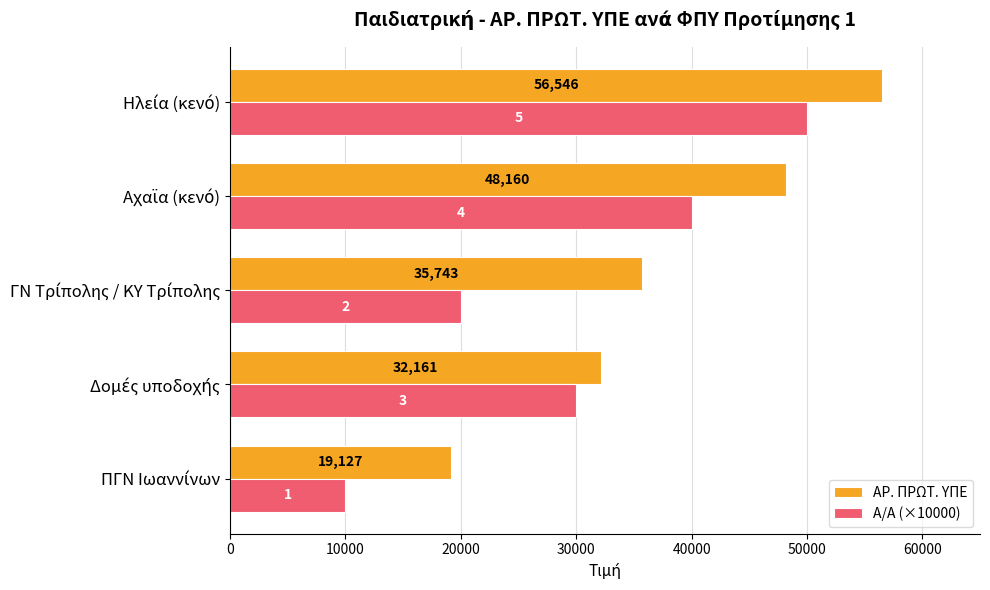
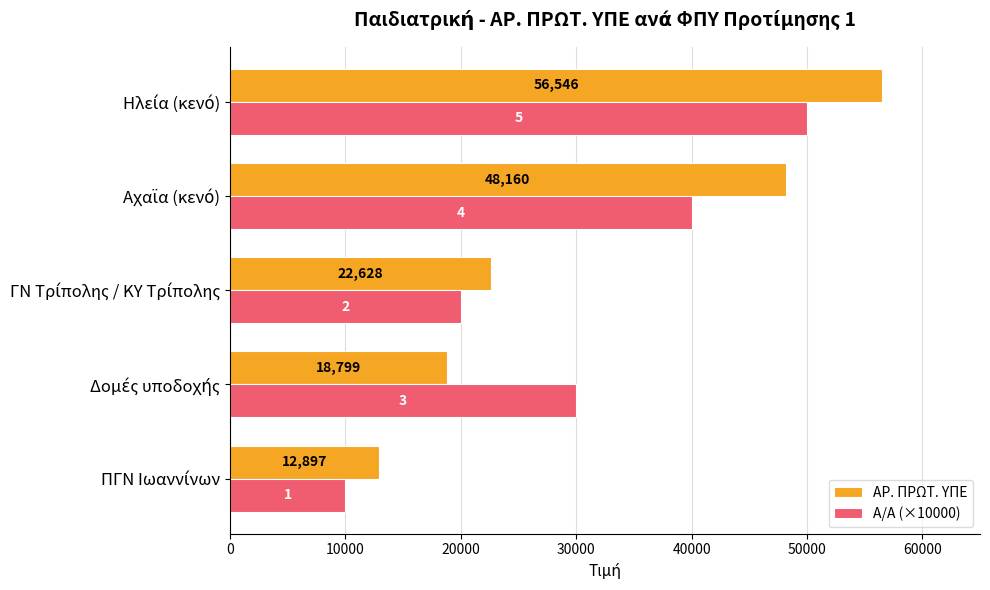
ΑΡ. ΠΡΩΤ. ΥΠΕ, ΓΝ Τρίπολης / ΚΥ Τρίπολης: 35,743 -> 22,628
ΑΡ. ΠΡΩΤ. ΥΠΕ, Δομές υποδοχής: 32,161 -> 18,799
ΑΡ. ΠΡΩΤ. ΥΠΕ, ΠΓΝ Ιωαννίνων: 19,127 -> 12,897
